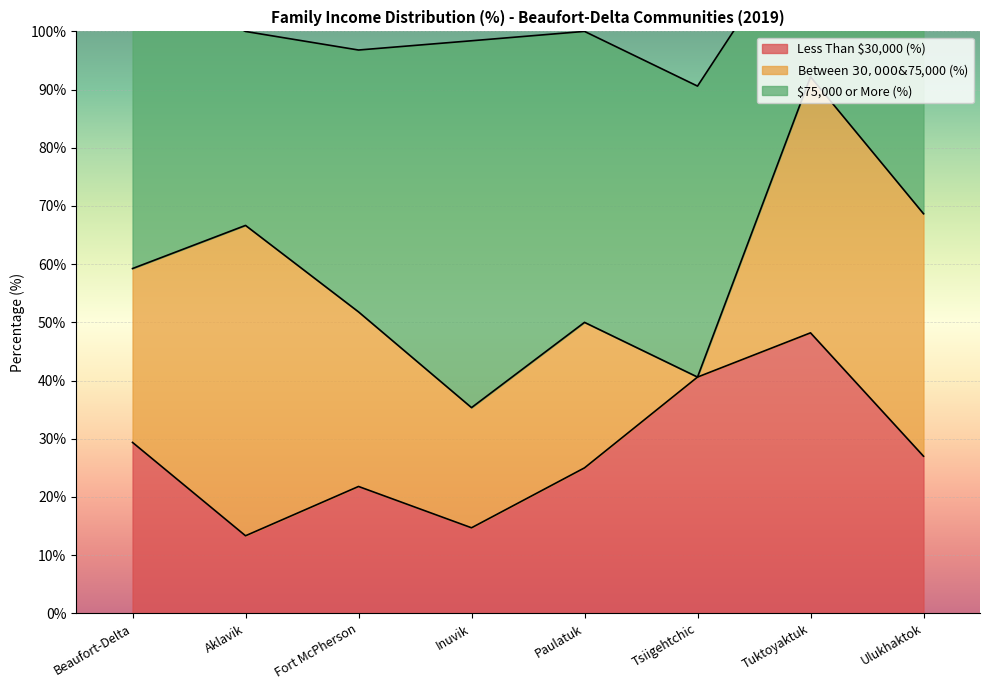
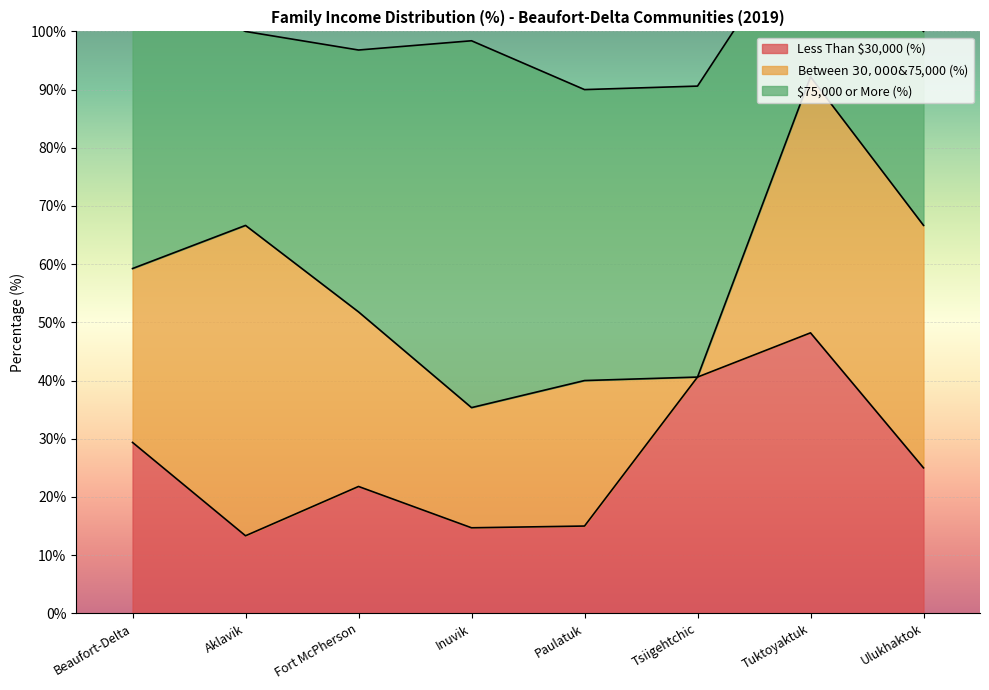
Less Than $30,000 (%), Paulatuk: 25% -> 15%
Less Than $30,000 (%), Ulukhaktok: 27% -> 25%
